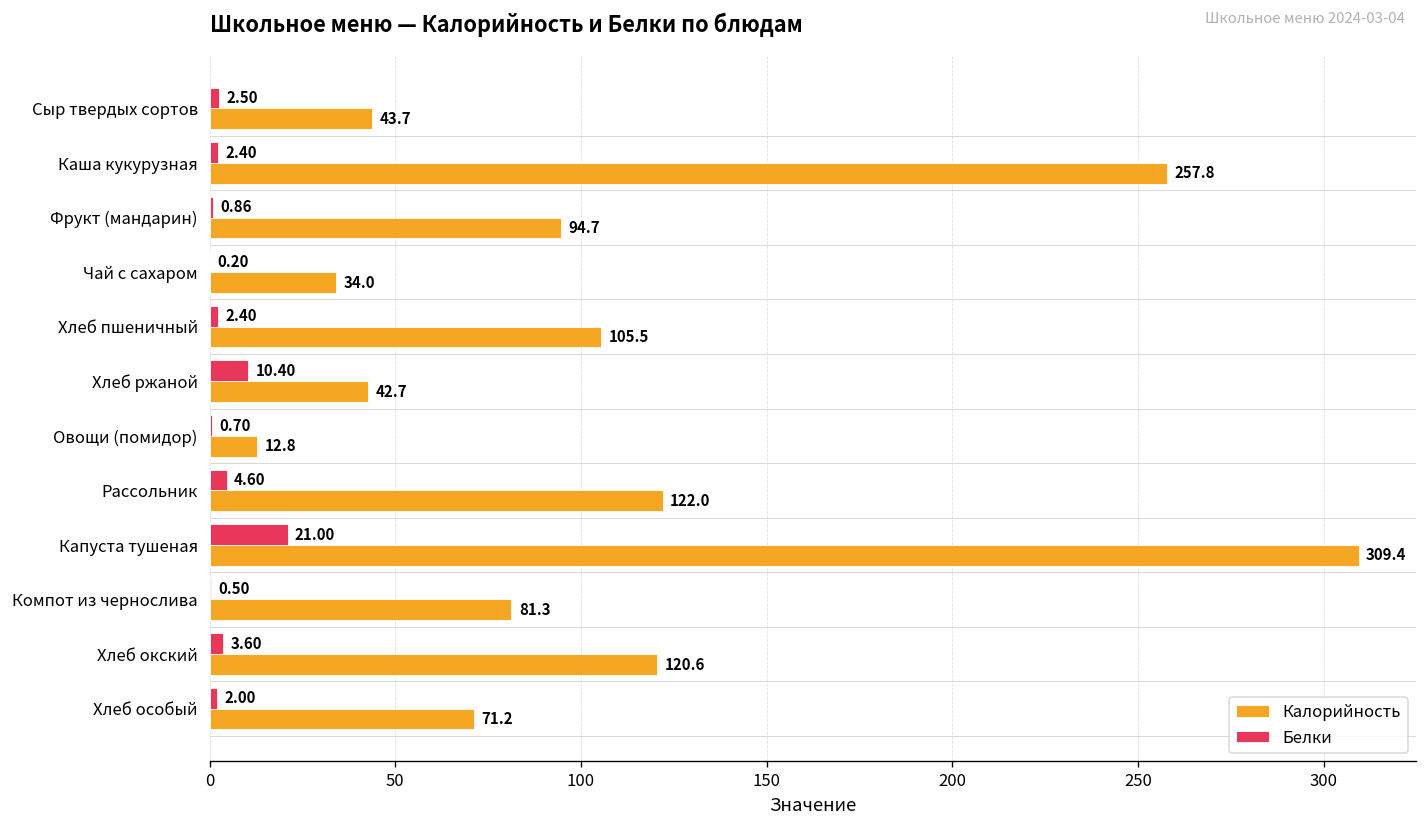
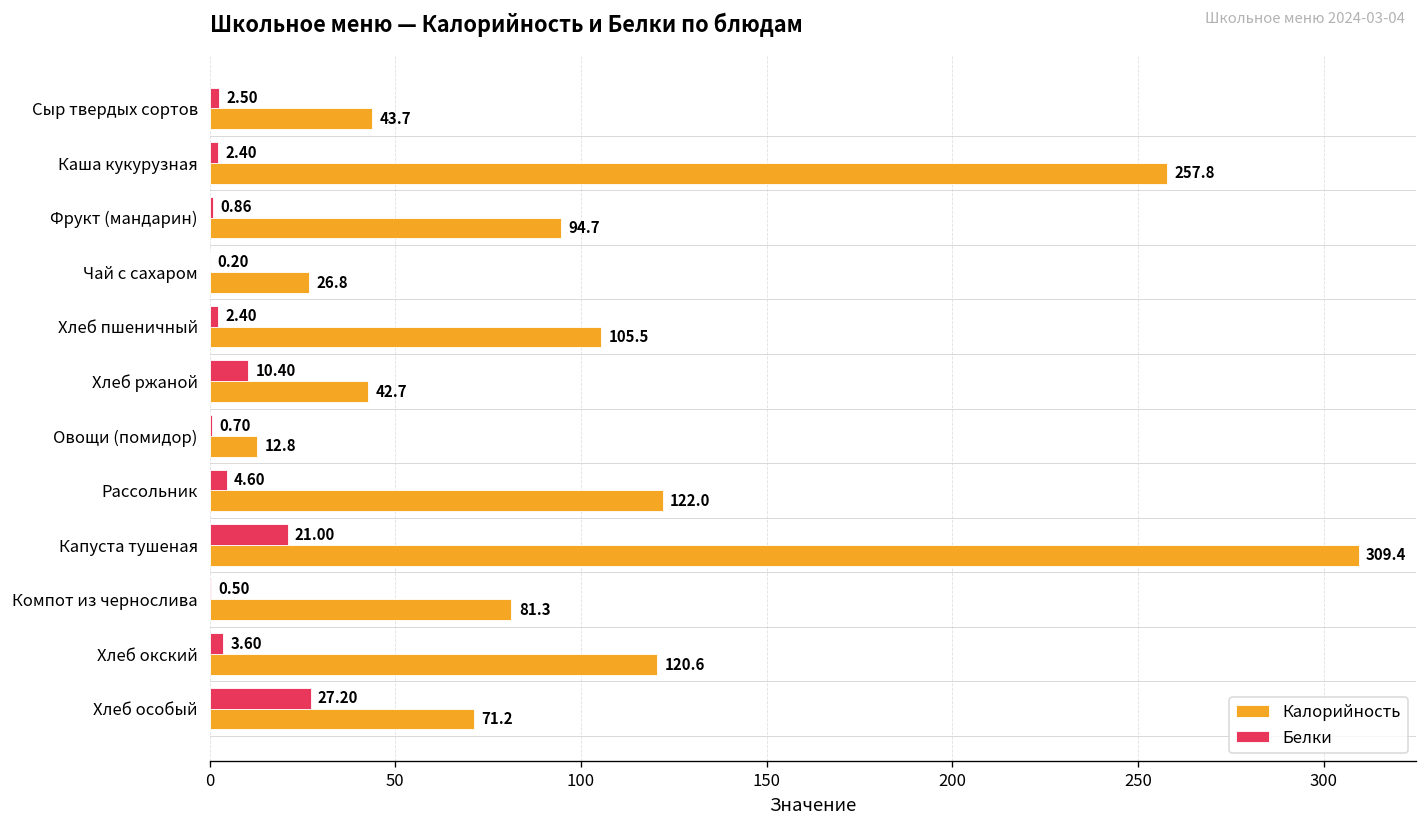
Калорийность, Чай с сахаром: 34.0 -> 26.8
Белки, Хлеб особый: 2.00 -> 27.20
